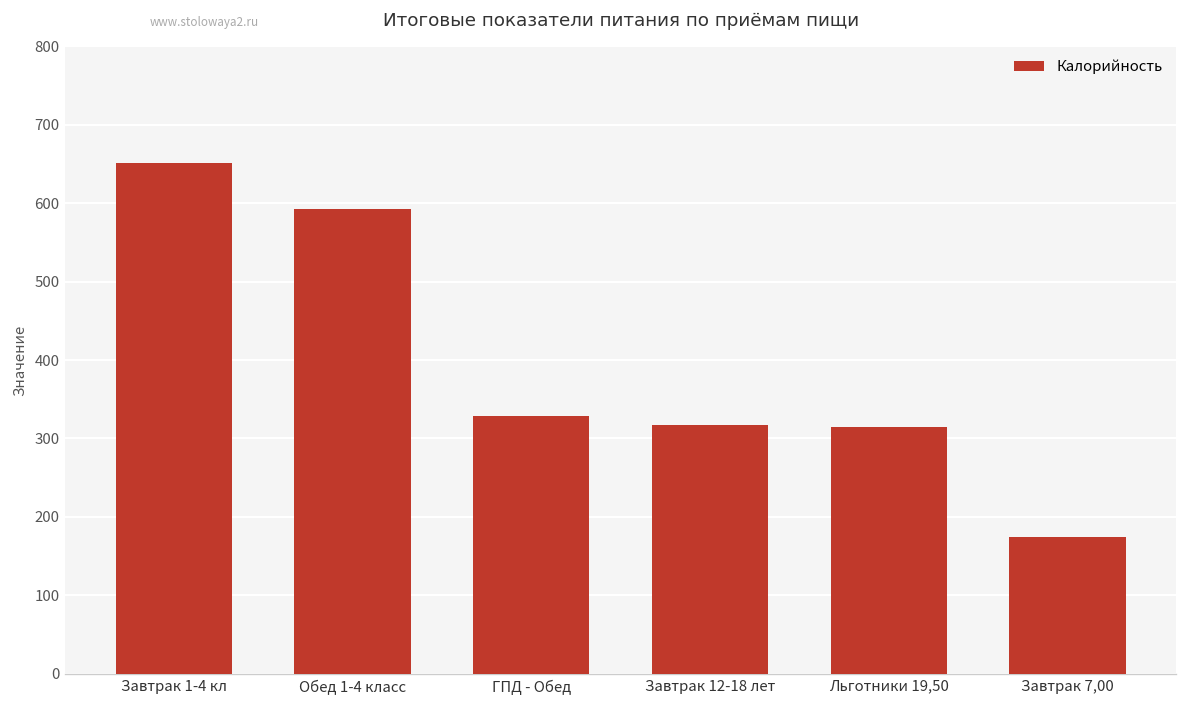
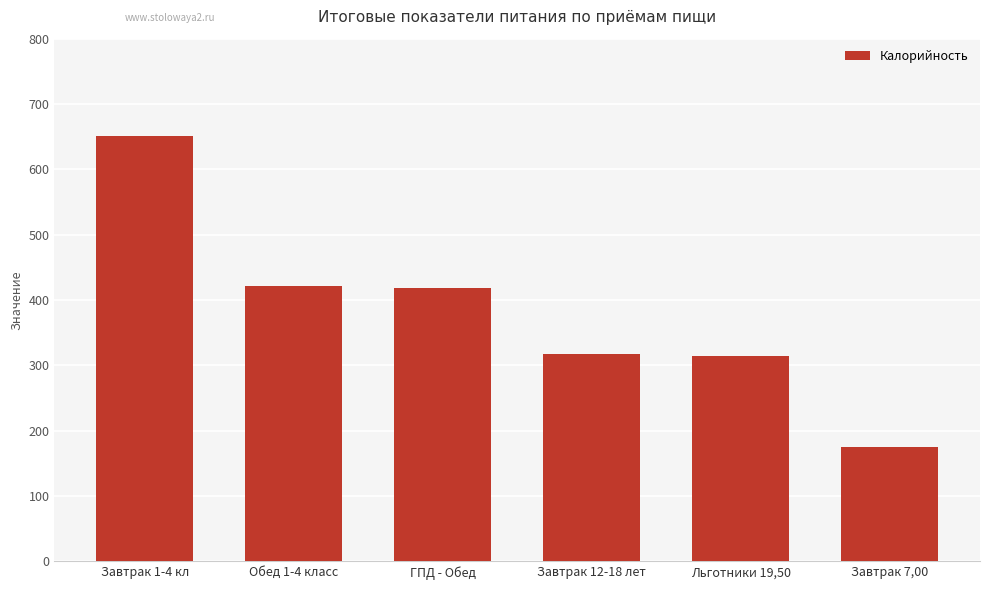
Обед 1-4 класс: 590 -> 420
ГПД - Обед: 330 -> 420
